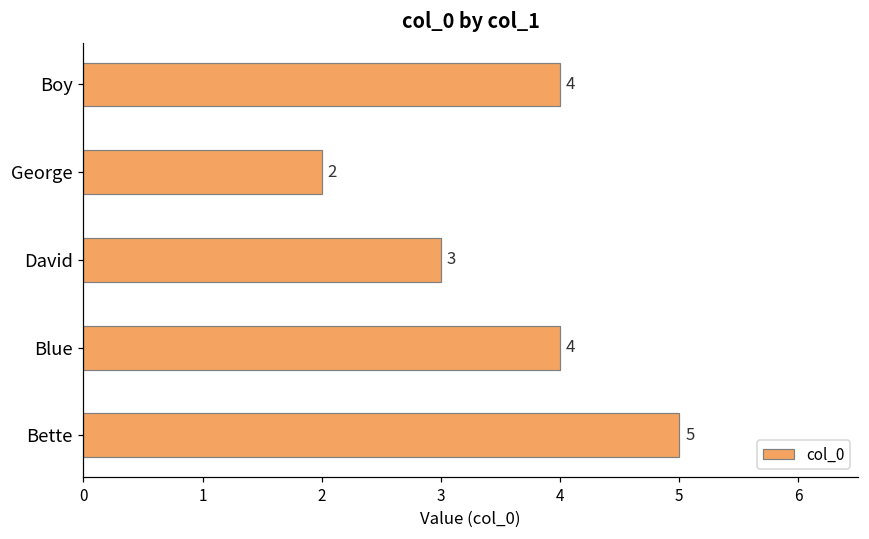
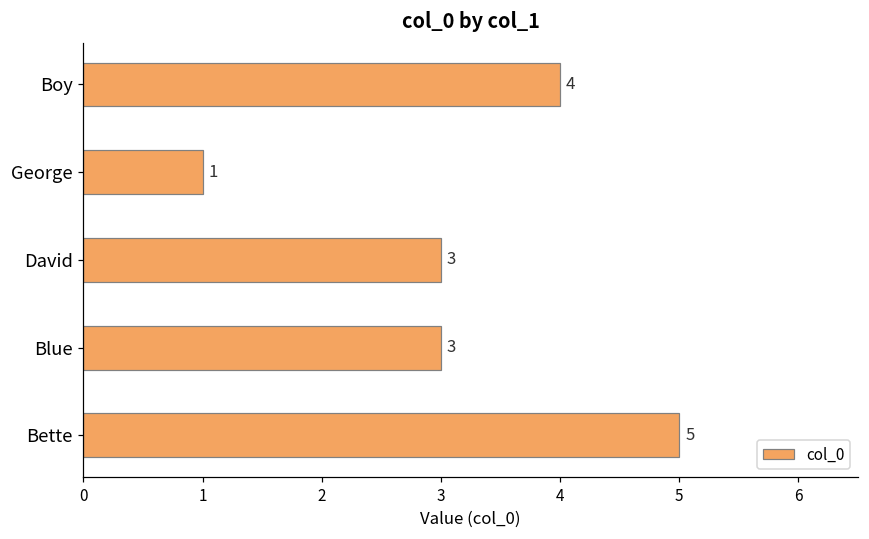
George: 2 -> 1
Blue: 4 -> 3
